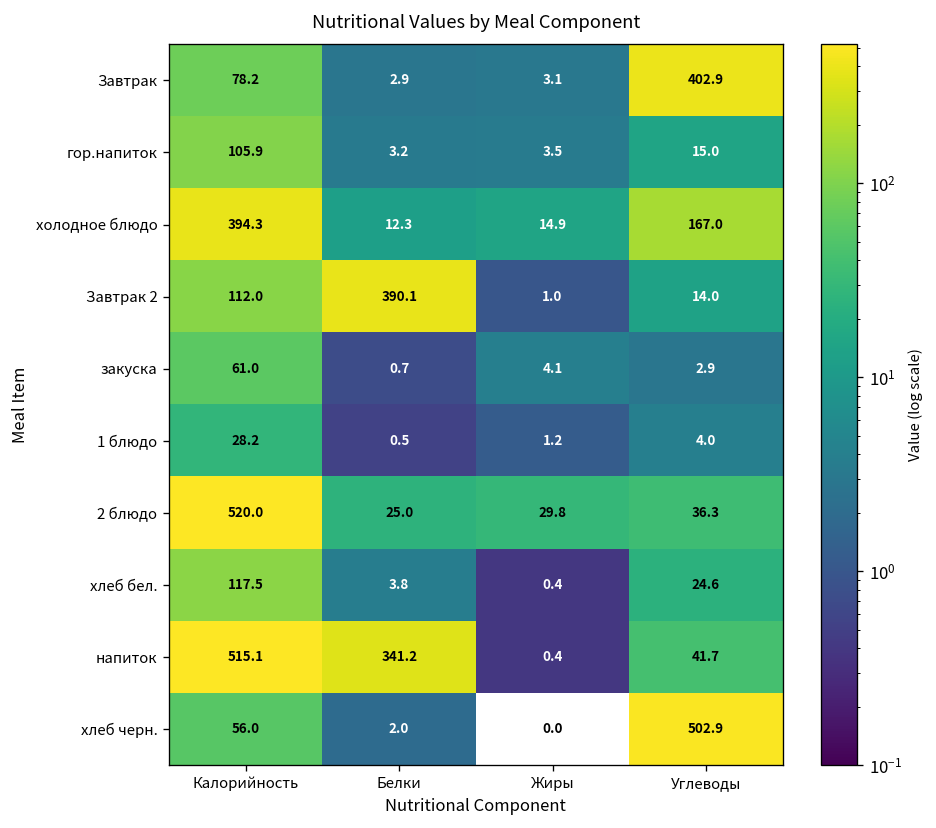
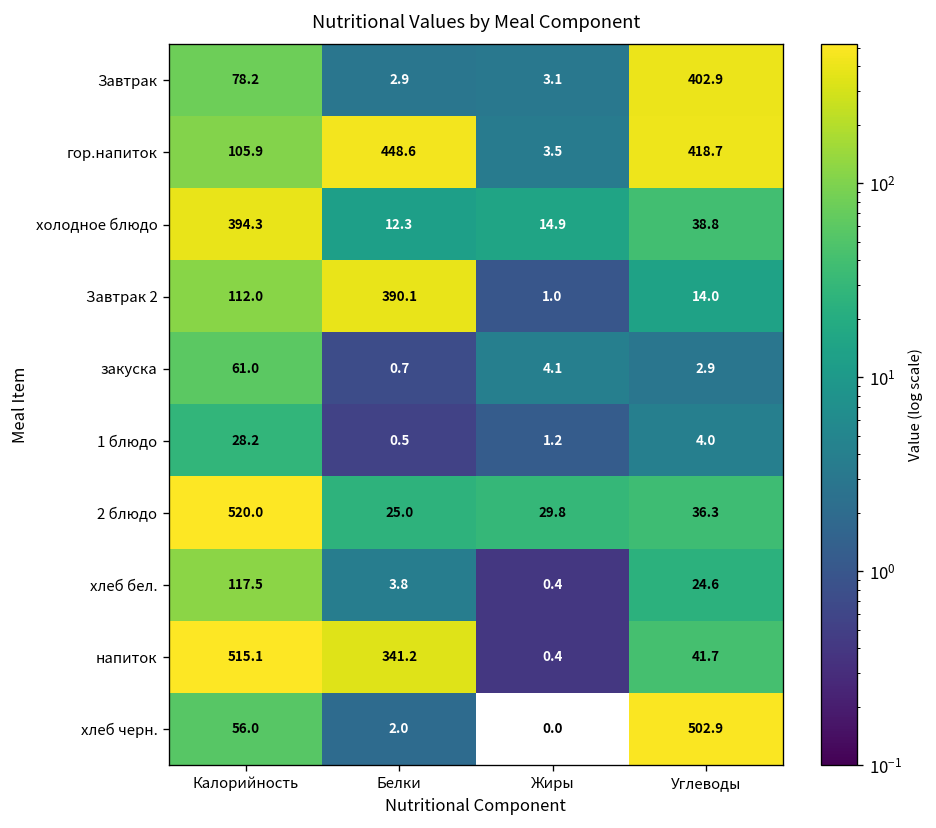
гор.напиток, Белки: 3.2 -> 448.6
гор.напиток, Углеводы: 15.0 -> 418.7
холодное блюдо, Углеводы: 167.0 -> 38.8
